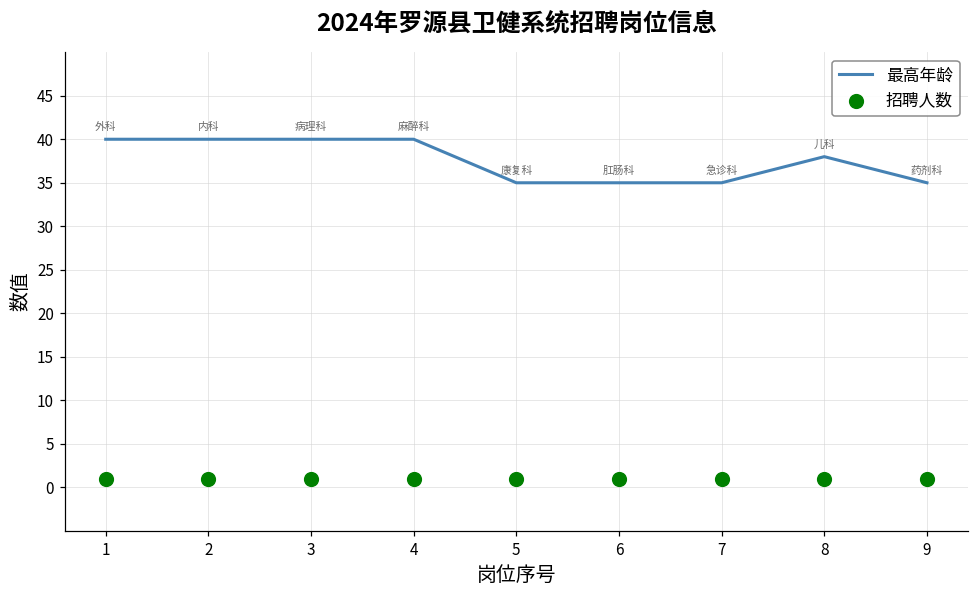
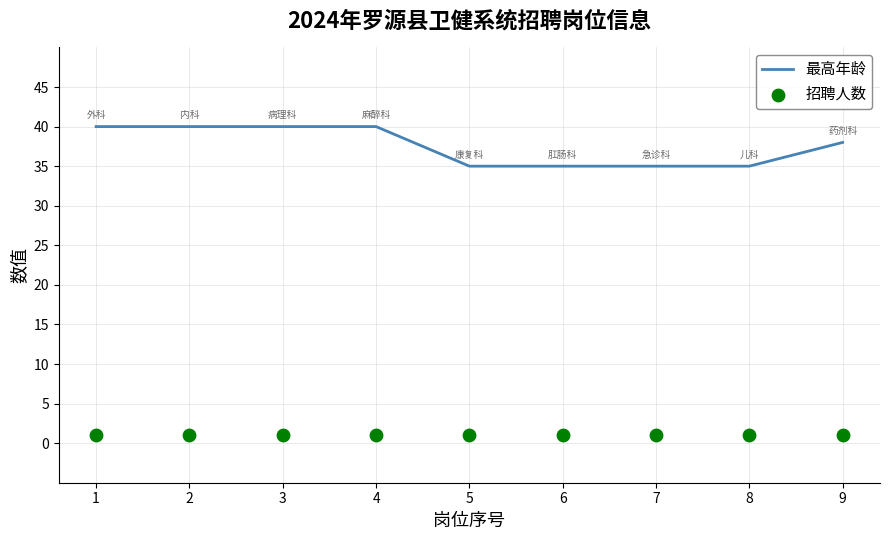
最高年龄, 8: 38 -> 35
最高年龄, 9: 35 -> 38
